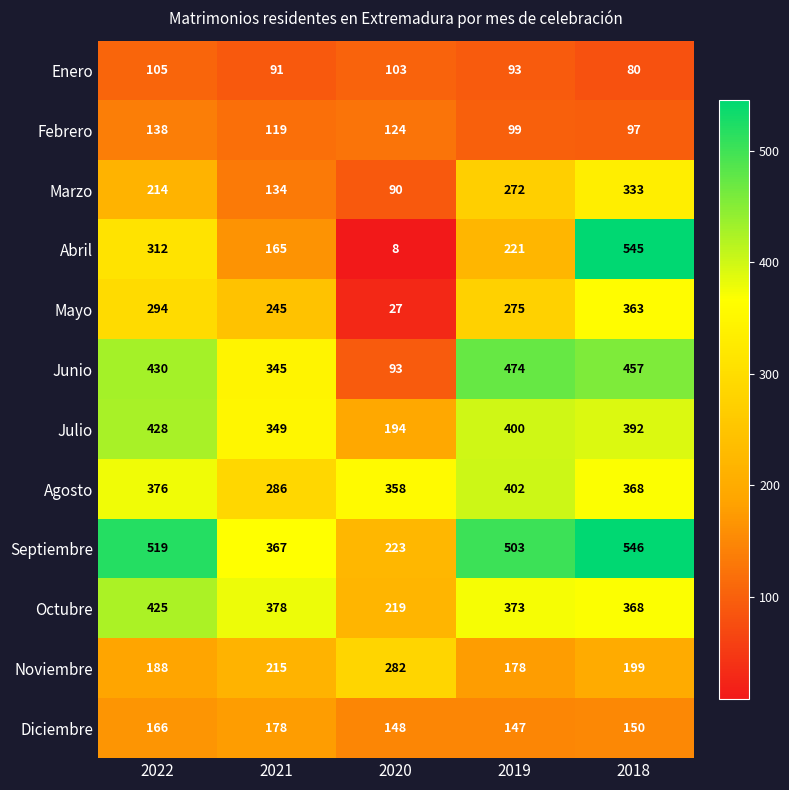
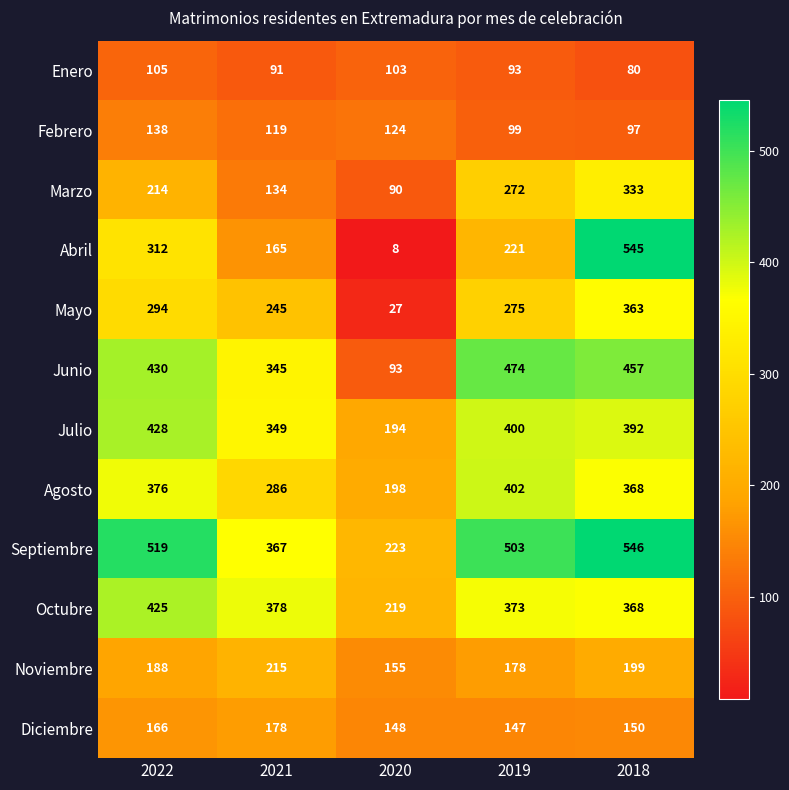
Agosto, 2020: 358 -> 198
Noviembre, 2020: 282 -> 155
